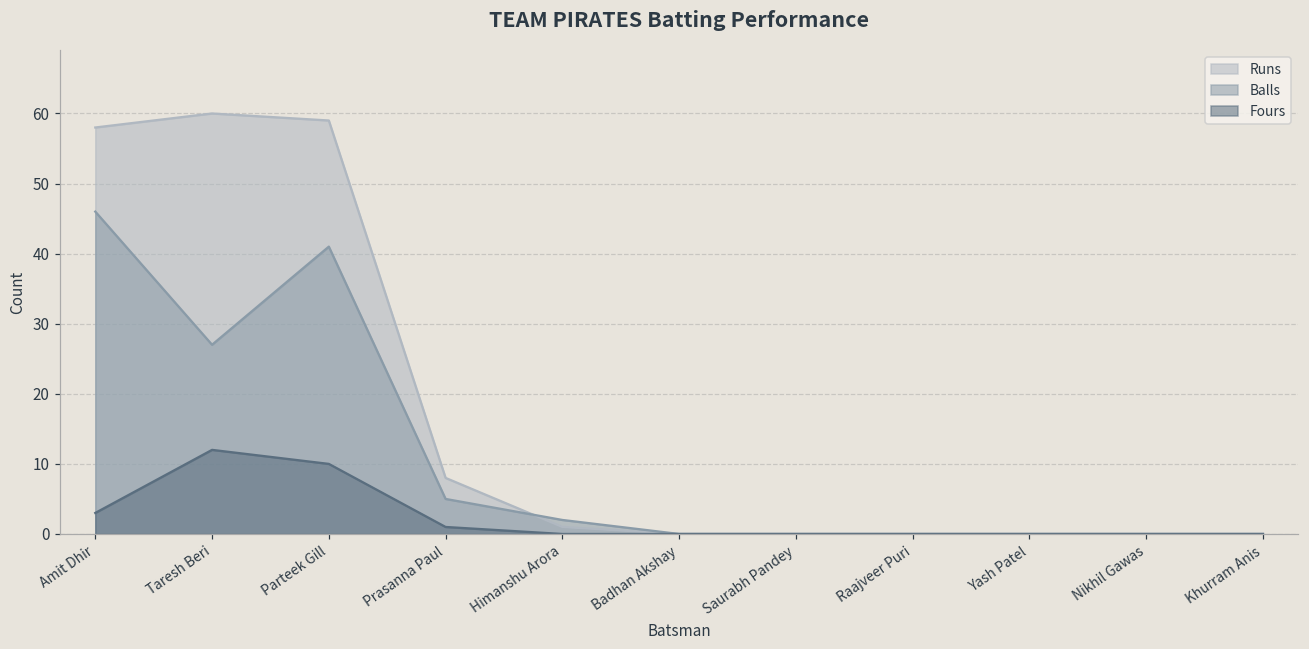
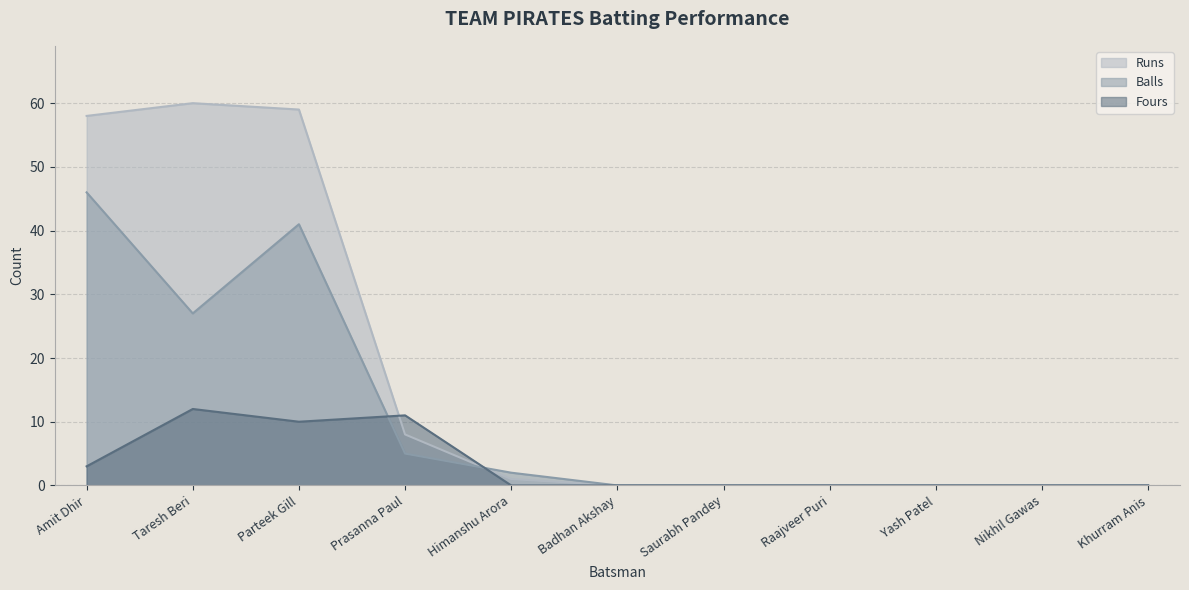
Fours, Prasanna Paul: 1 -> 11
